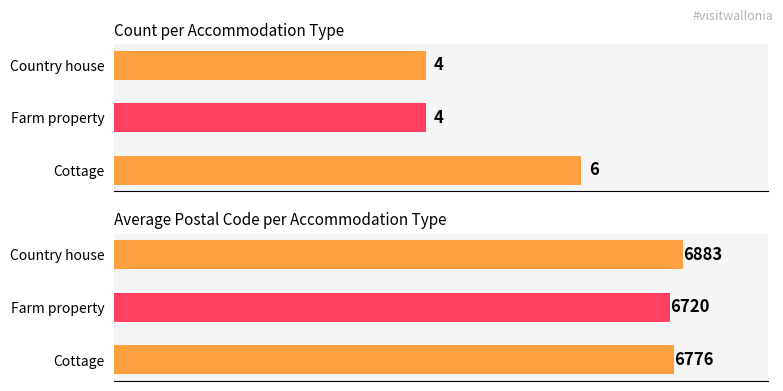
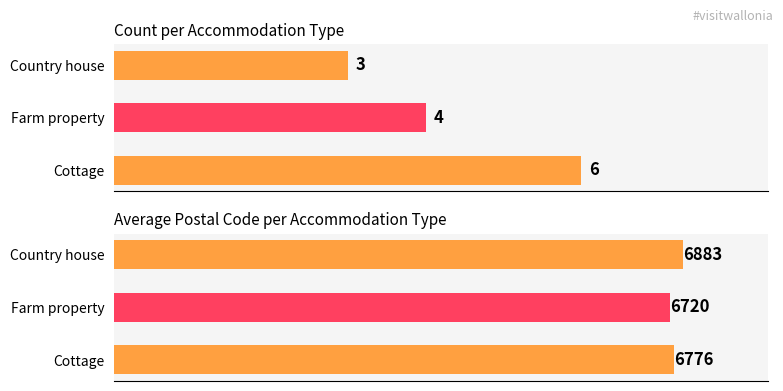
Count per Accommodation Type, Country house: 4 -> 3
